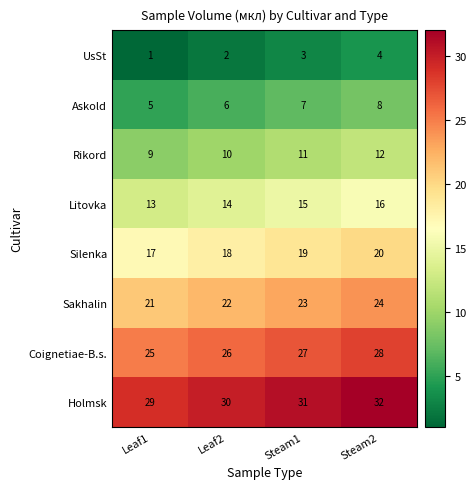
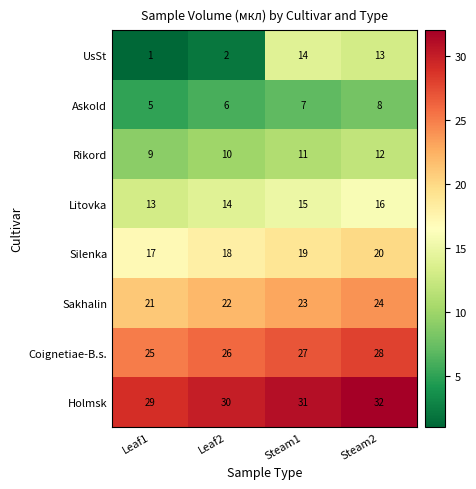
UsSt, Steam1: 3 -> 14
UsSt, Steam2: 4 -> 13
